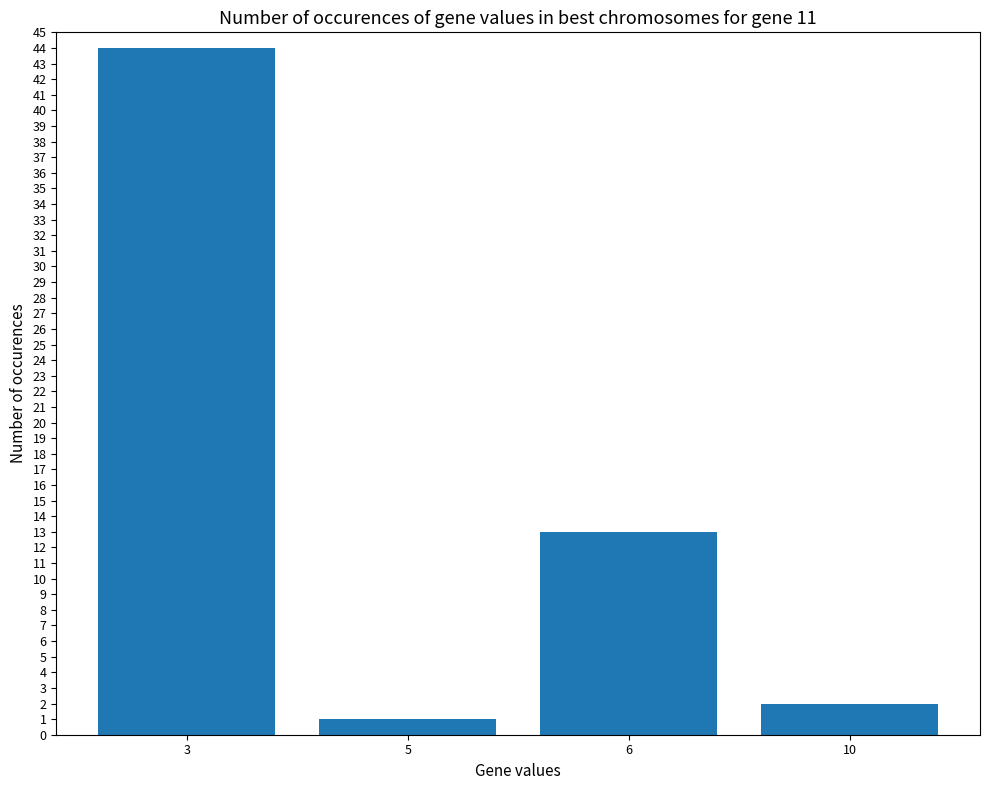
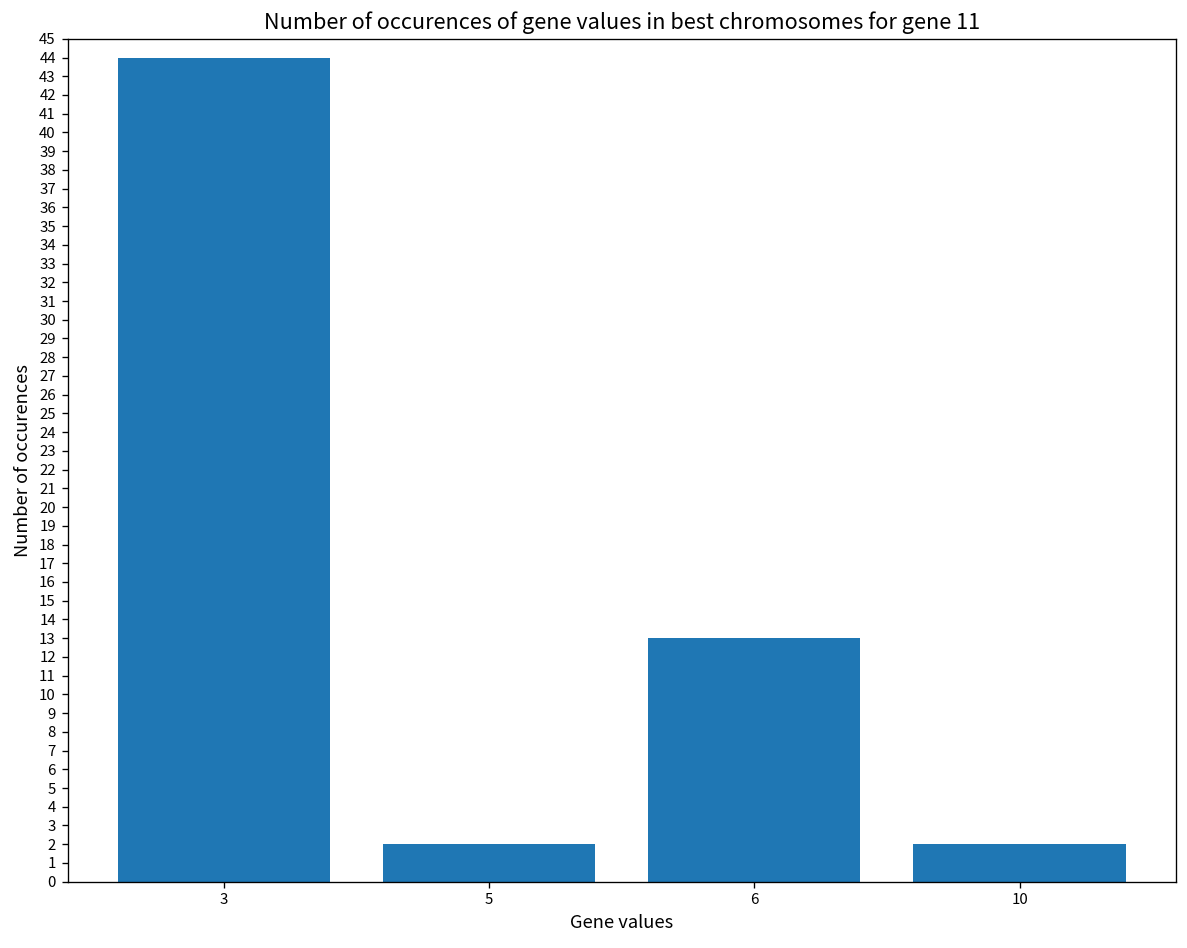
5: 1 -> 2
